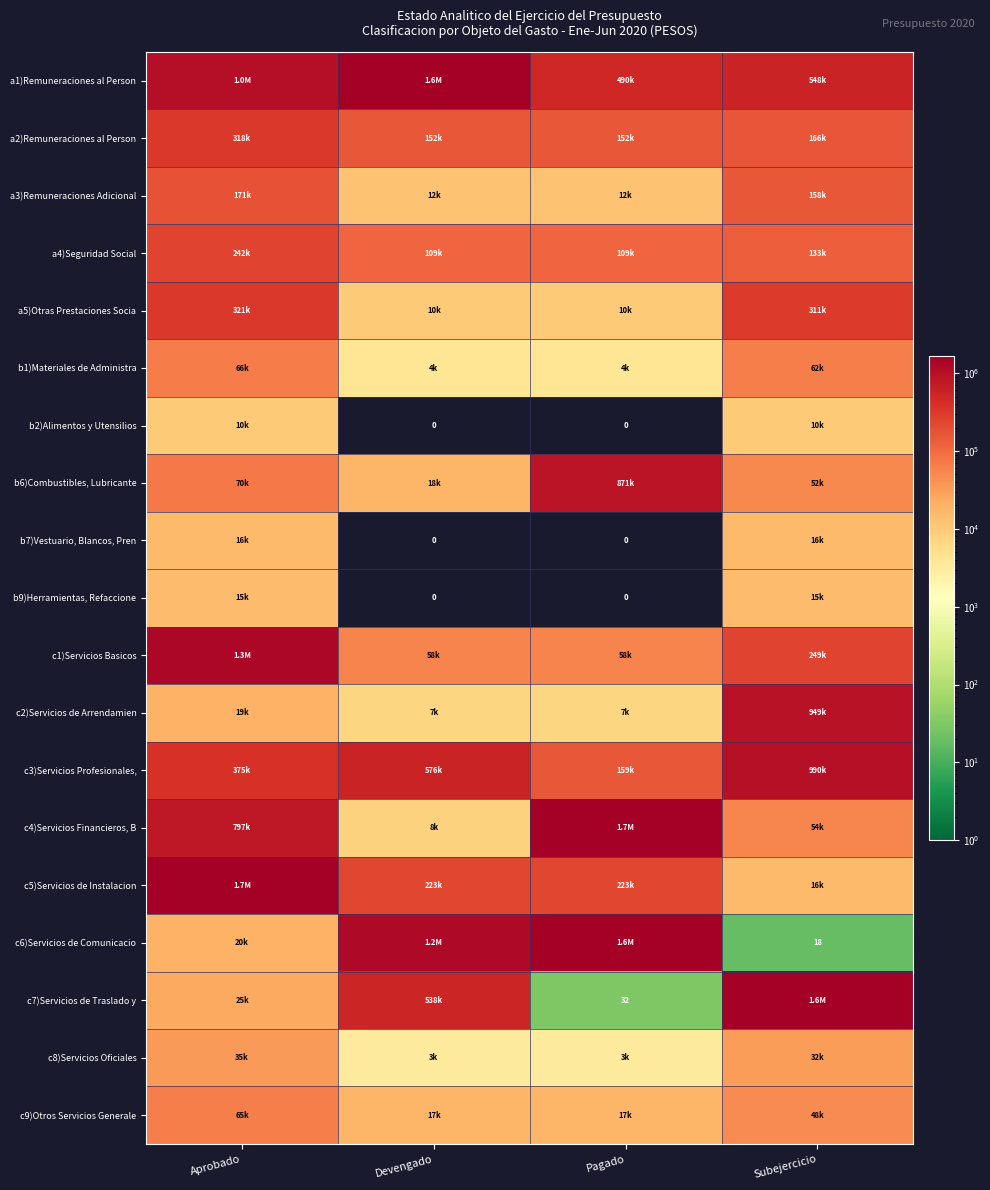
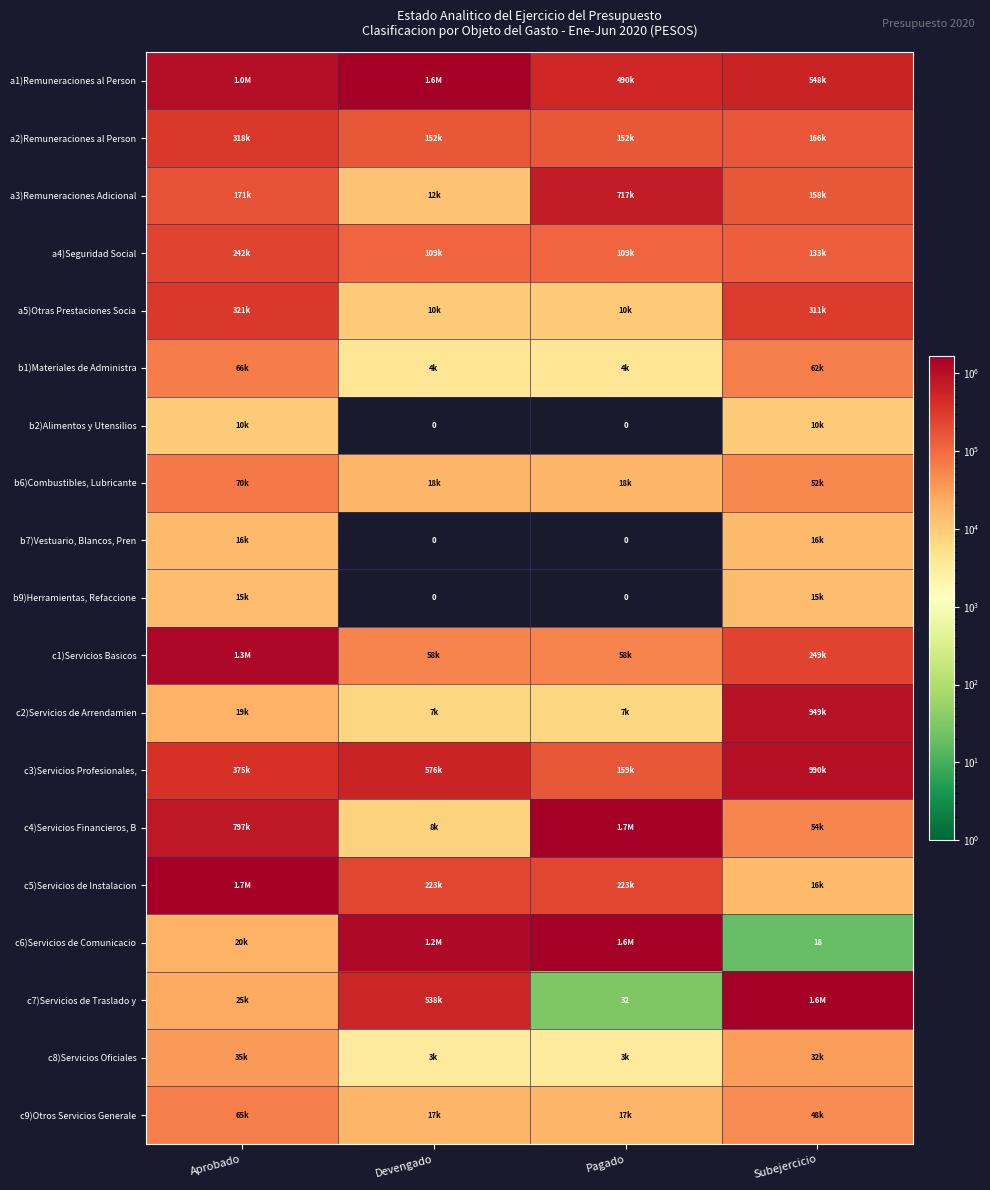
a3)Remuneraciones Adicional, Pagado: 12k -> 717k
b6)Combustibles, Lubricante, Pagado: 871k -> 18k
